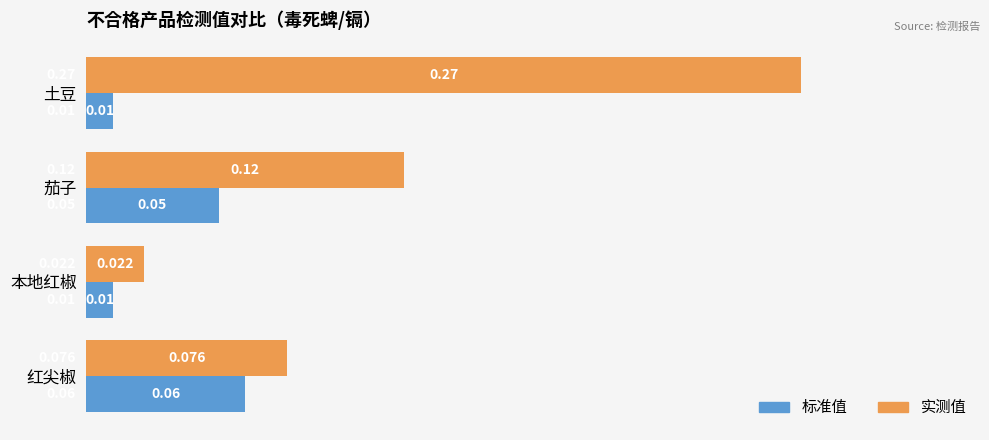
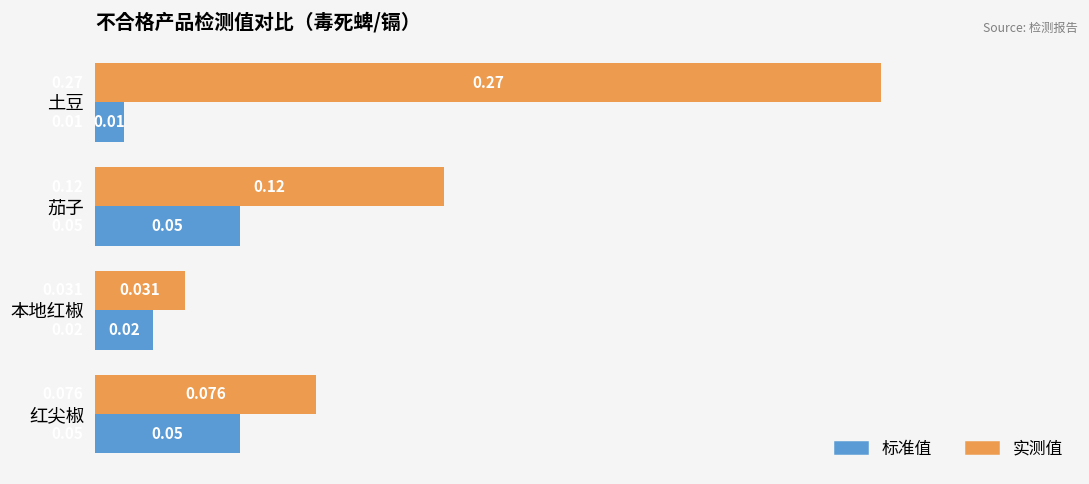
实测值, 本地红椒: 0.022 -> 0.031
标准值, 本地红椒: 0.01 -> 0.02
标准值, 红尖椒: 0.06 -> 0.05
